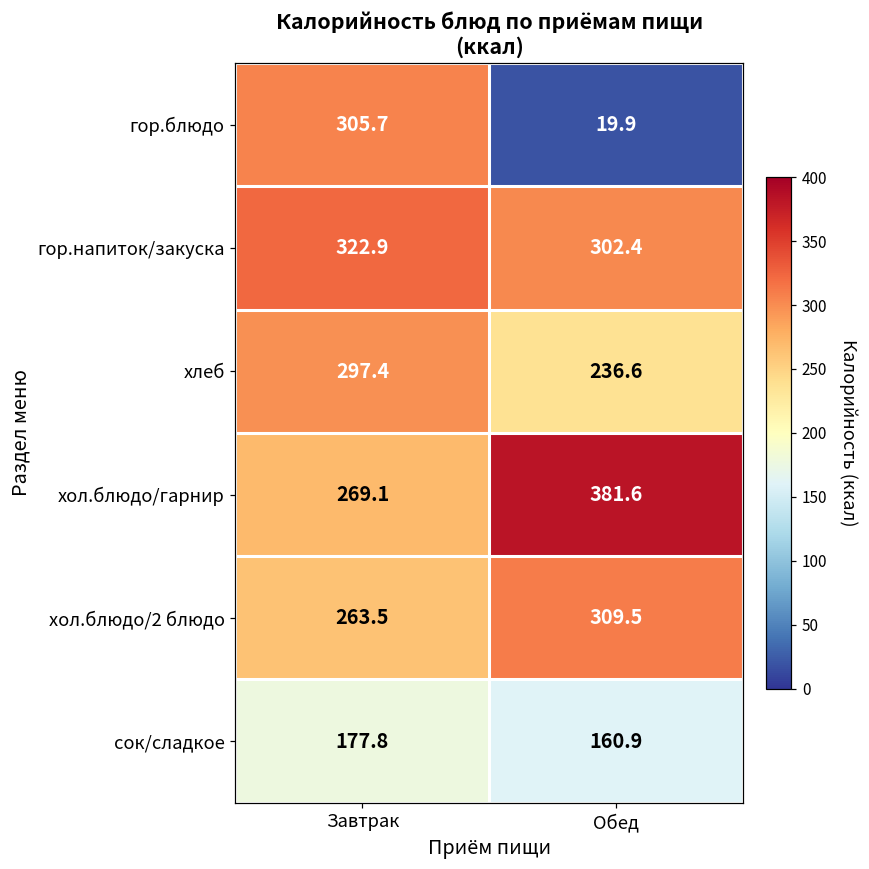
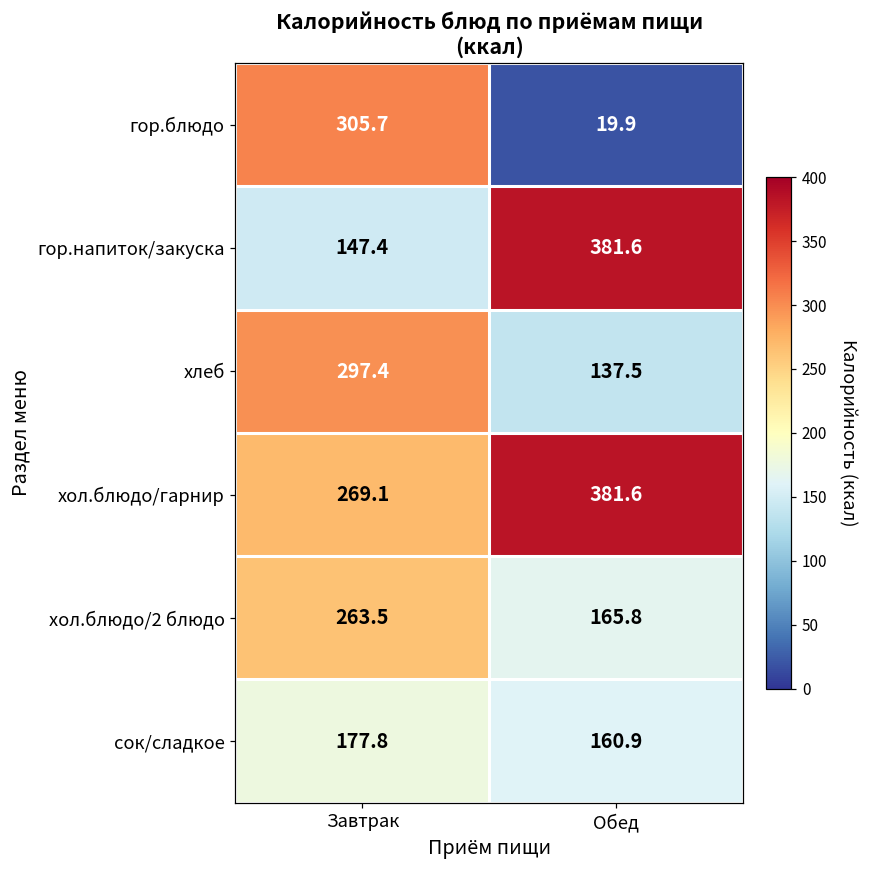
гор.напиток/закуска, Завтрак: 322.9 -> 147.4
гор.напиток/закуска, Обед: 302.4 -> 381.6
хлеб, Обед: 236.6 -> 137.5
хол.блюдо/2 блюдо, Обед: 309.5 -> 165.8
